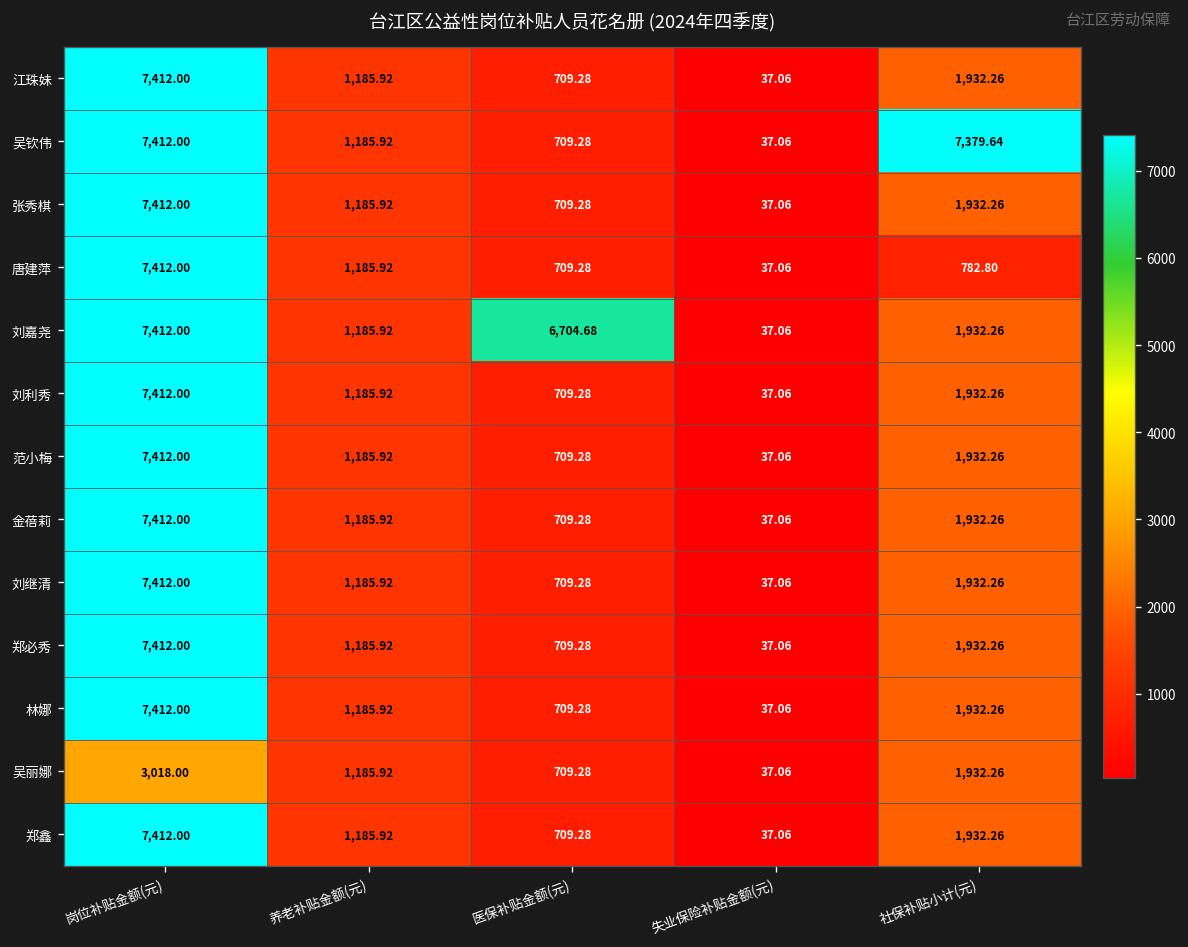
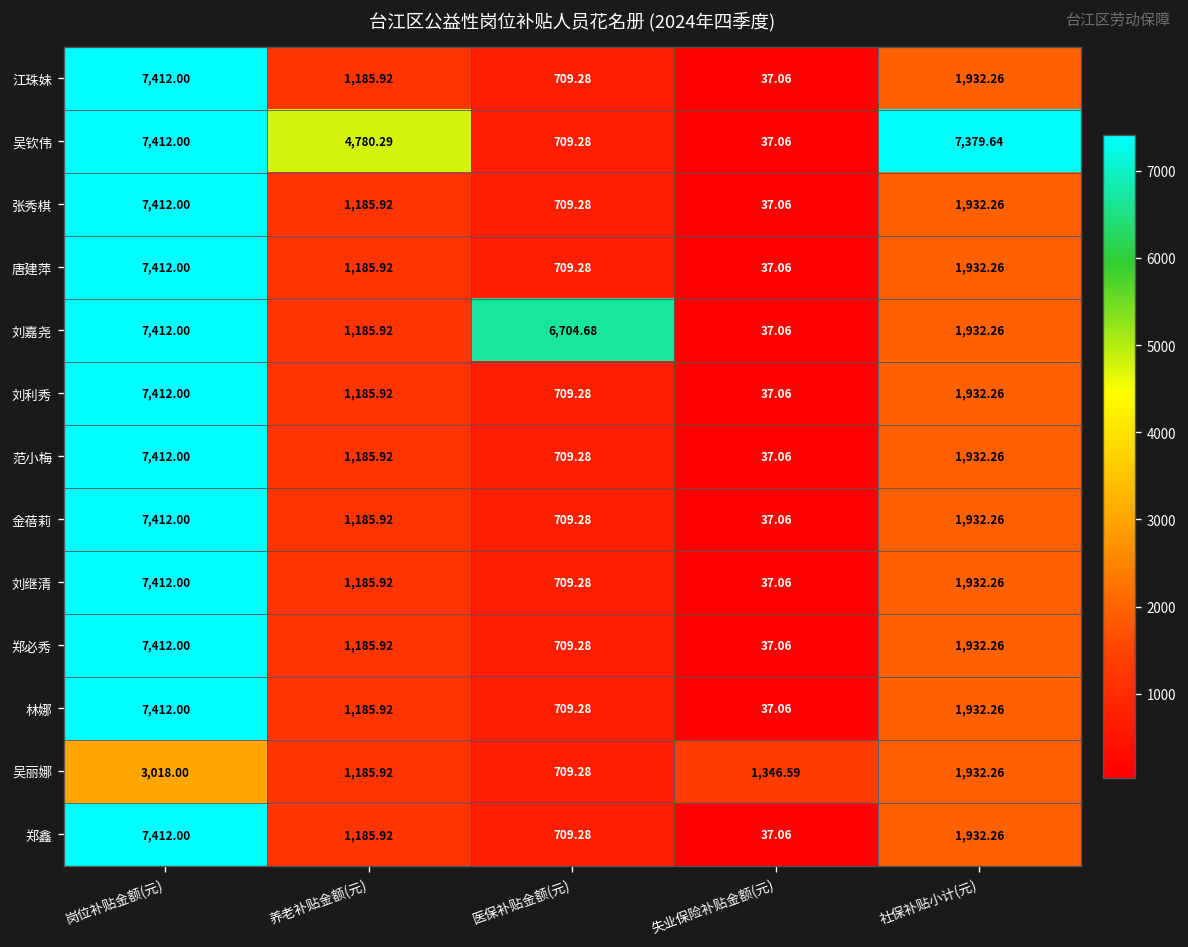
吴钦伟, 养老补贴金额(元): 1,185.92 -> 4,780.29
唐建萍, 社保补贴小计(元): 782.80 -> 1,932.26
吴丽娜, 失业保险补贴金额(元): 37.06 -> 1,346.59
